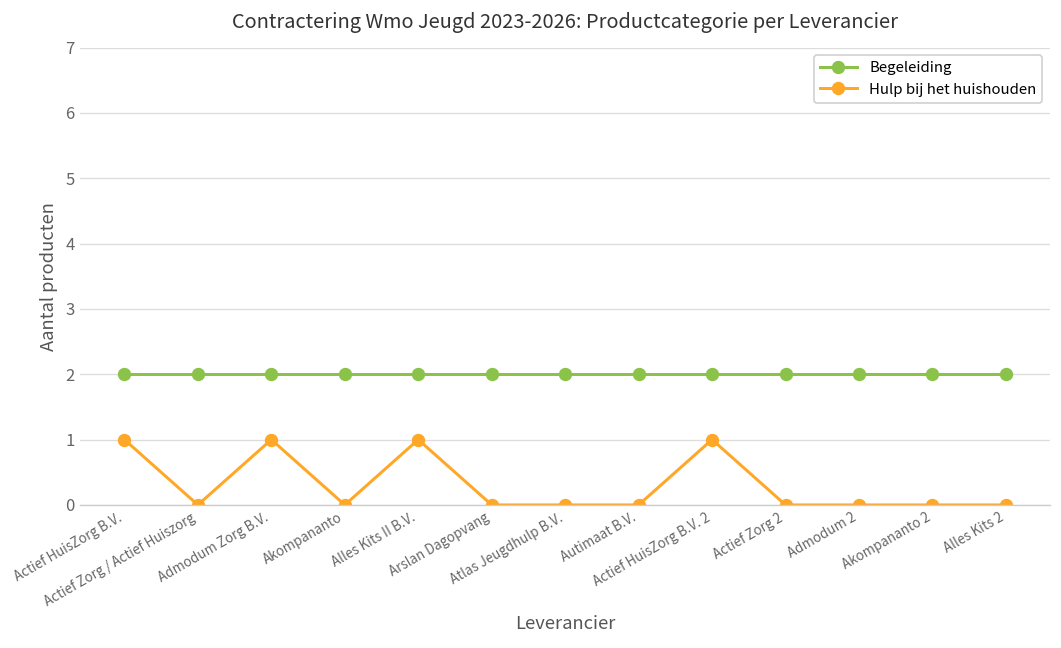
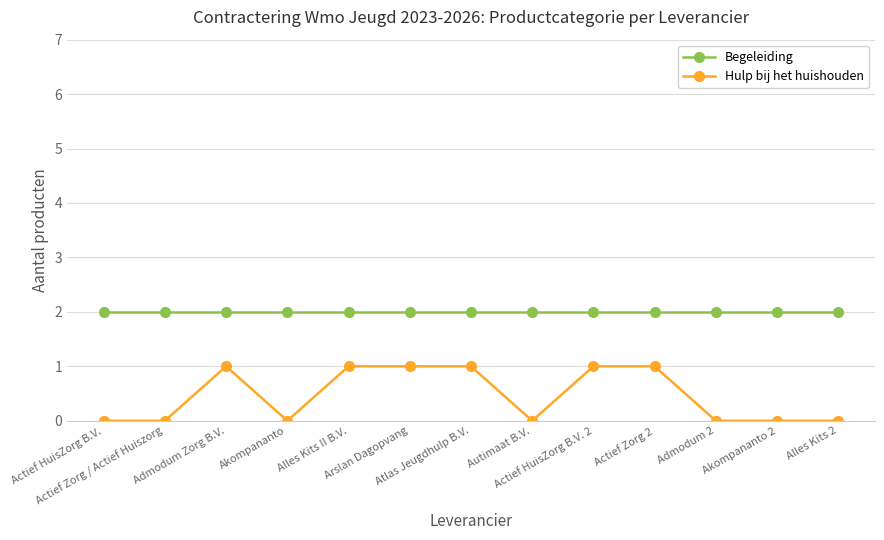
Hulp bij het huishouden, Actief HuisZorg B.V.: 1 -> 0
Hulp bij het huishouden, Arslan Dagopvang: 0 -> 1
Hulp bij het huishouden, Atlas Jeugdhulp B.V.: 0 -> 1
Hulp bij het huishouden, Actief Zorg 2: 0 -> 1
